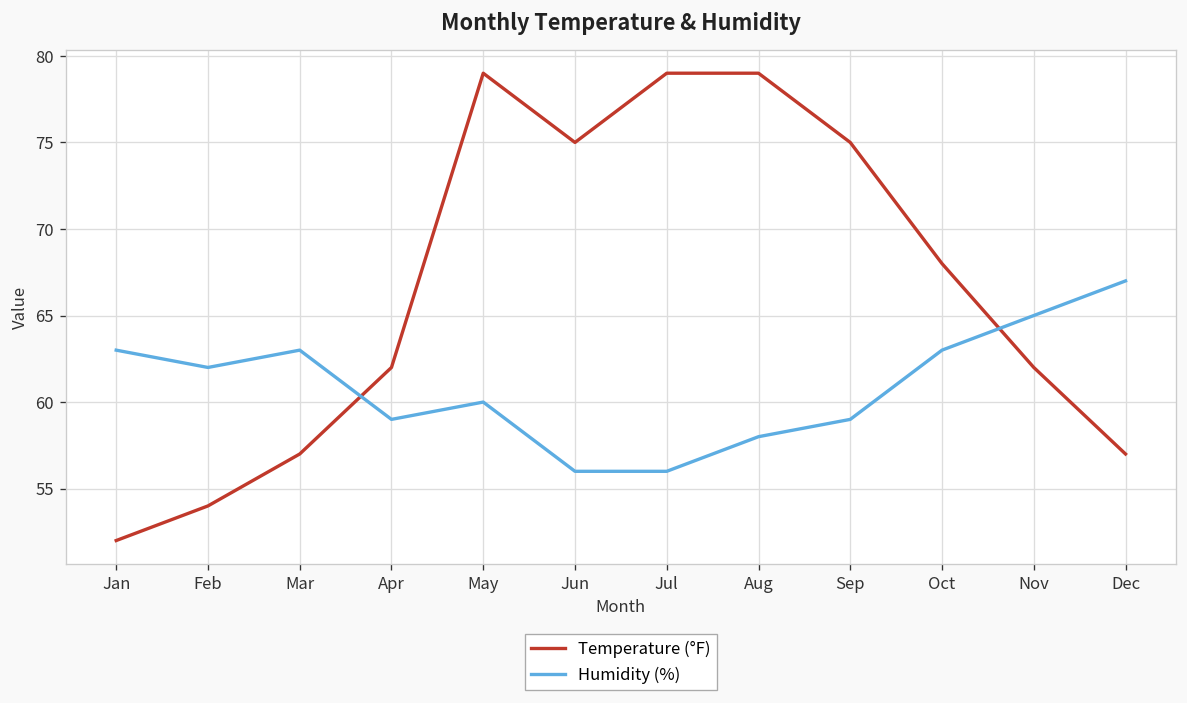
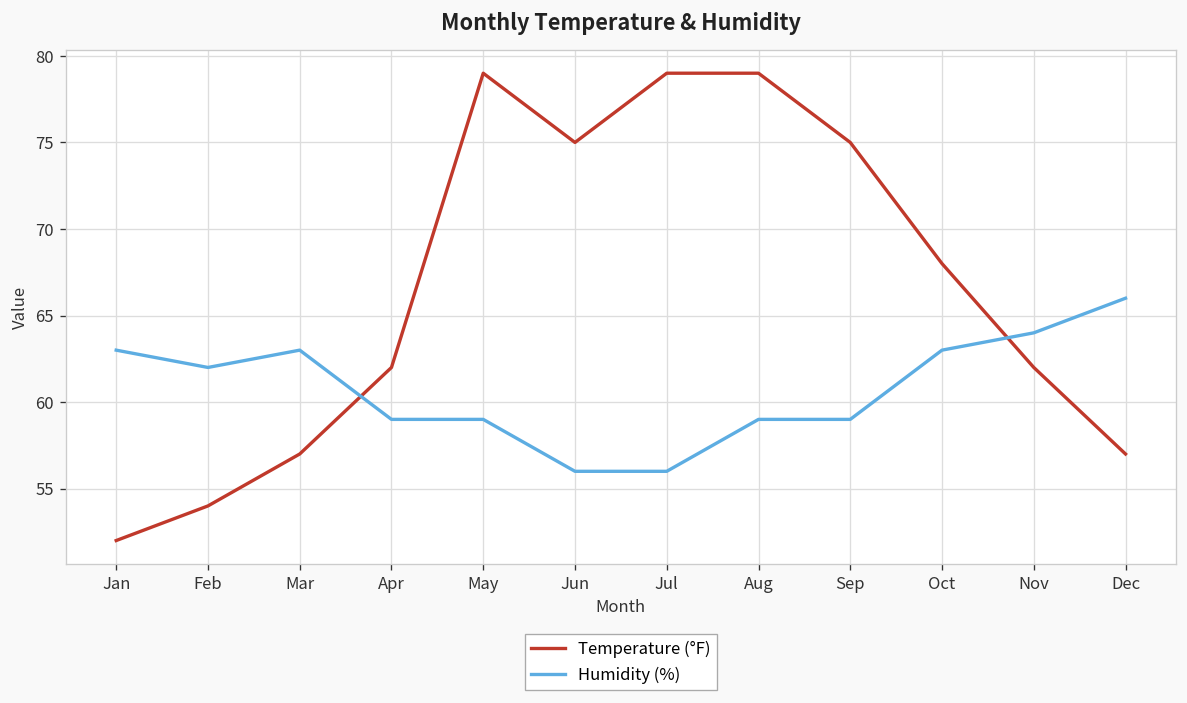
Humidity (%), May: 60 -> 59
Humidity (%), Aug: 58 -> 59
Humidity (%), Nov: 65 -> 64
Humidity (%), Dec: 67 -> 66
